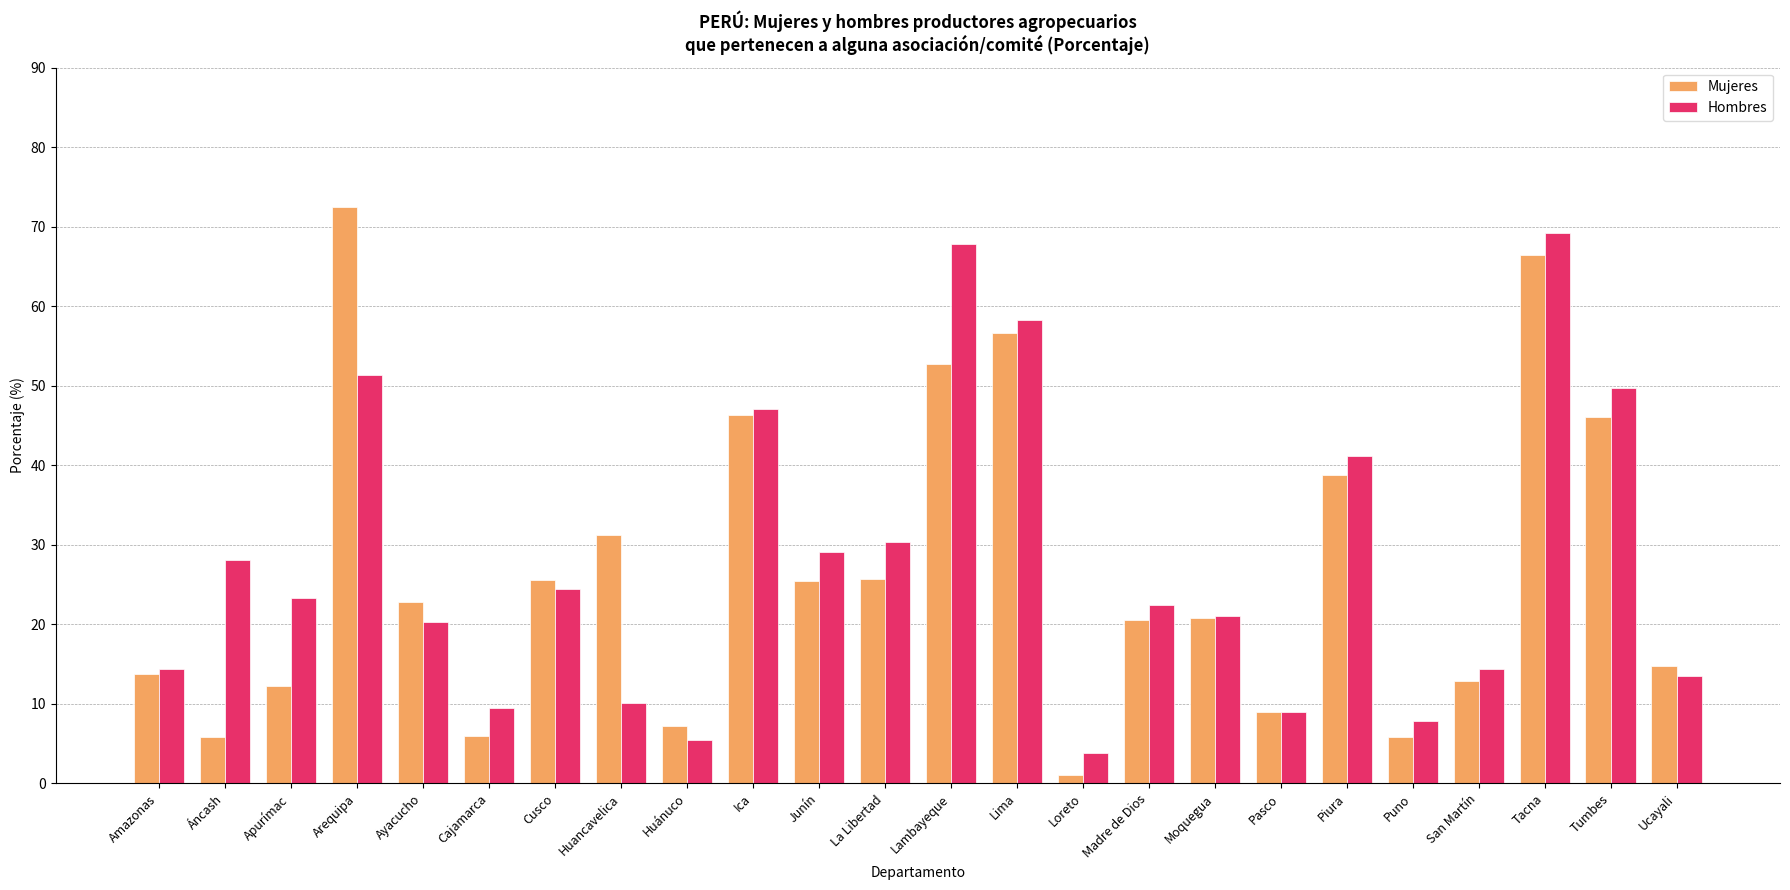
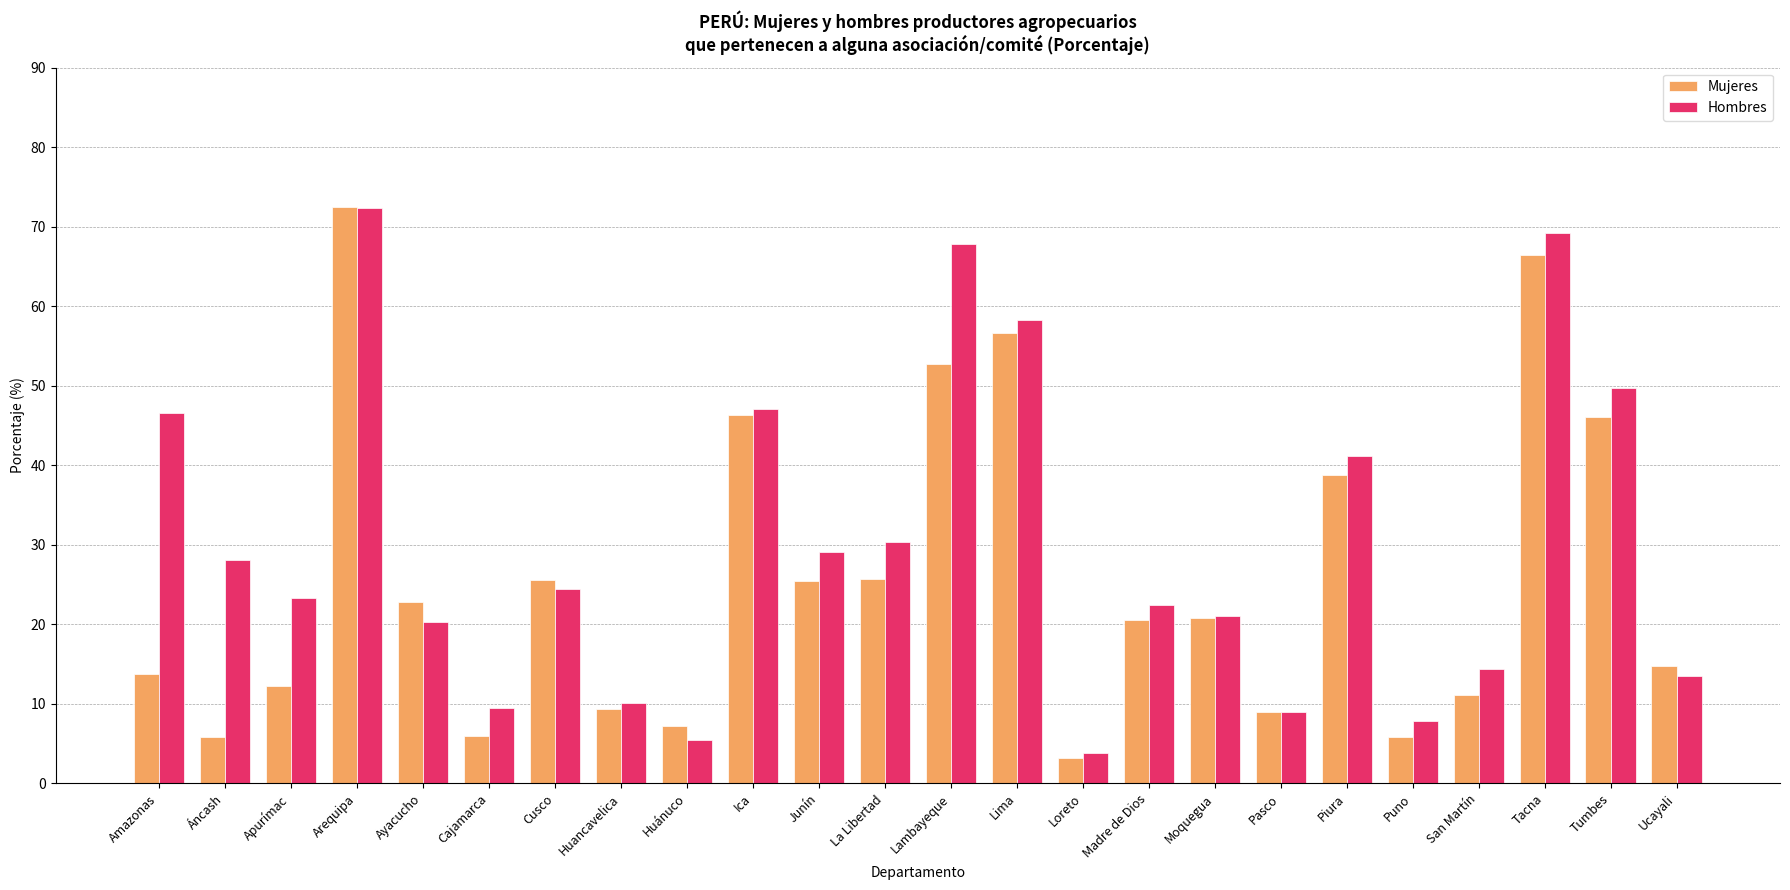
Hombres, Amazonas: 14 -> 47
Hombres, Arequipa: 51 -> 72
Mujeres, Huancavelica: 31 -> 9
Mujeres, Loreto: 1 -> 3
Mujeres, San Martín: 13 -> 11
